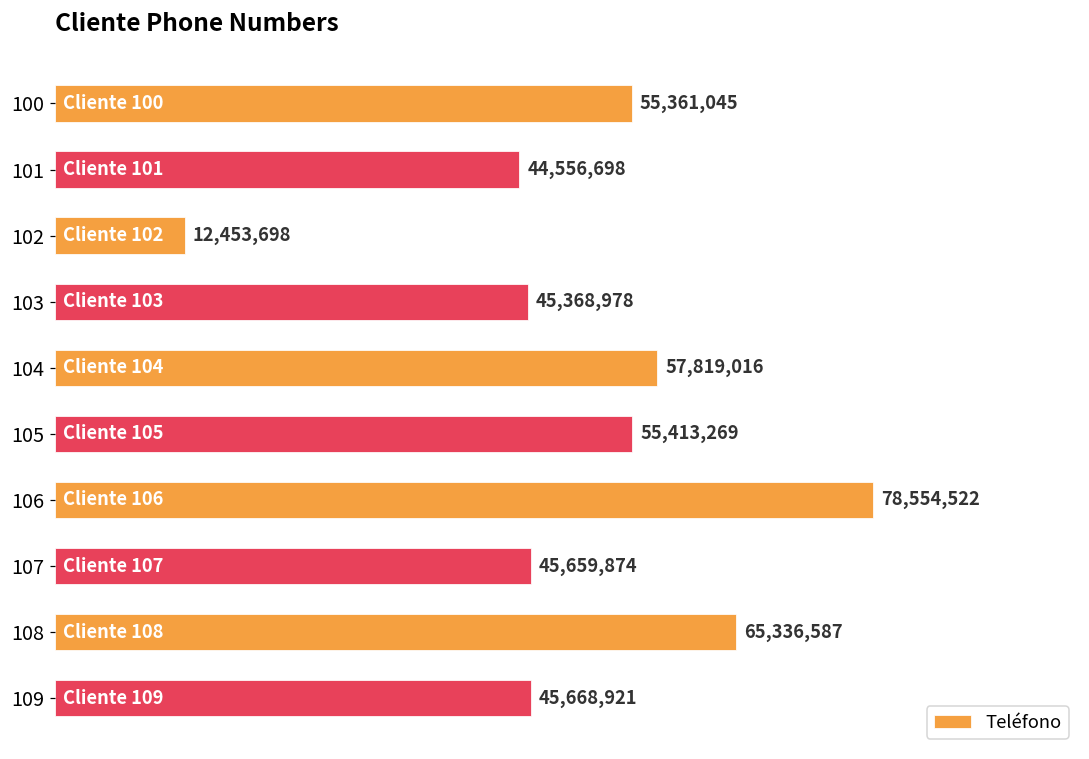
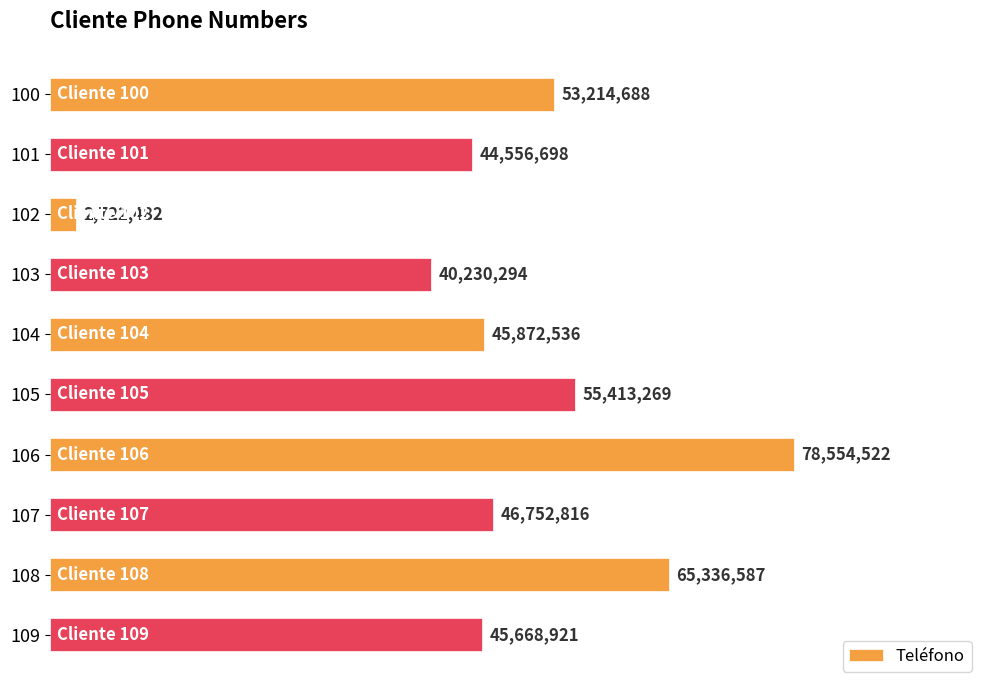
100: 55,361,045 -> 53,214,688
102: 12,453,698 -> 2,722,482
103: 45,368,978 -> 40,230,294
104: 57,819,016 -> 45,872,536
107: 45,659,874 -> 46,752,816
